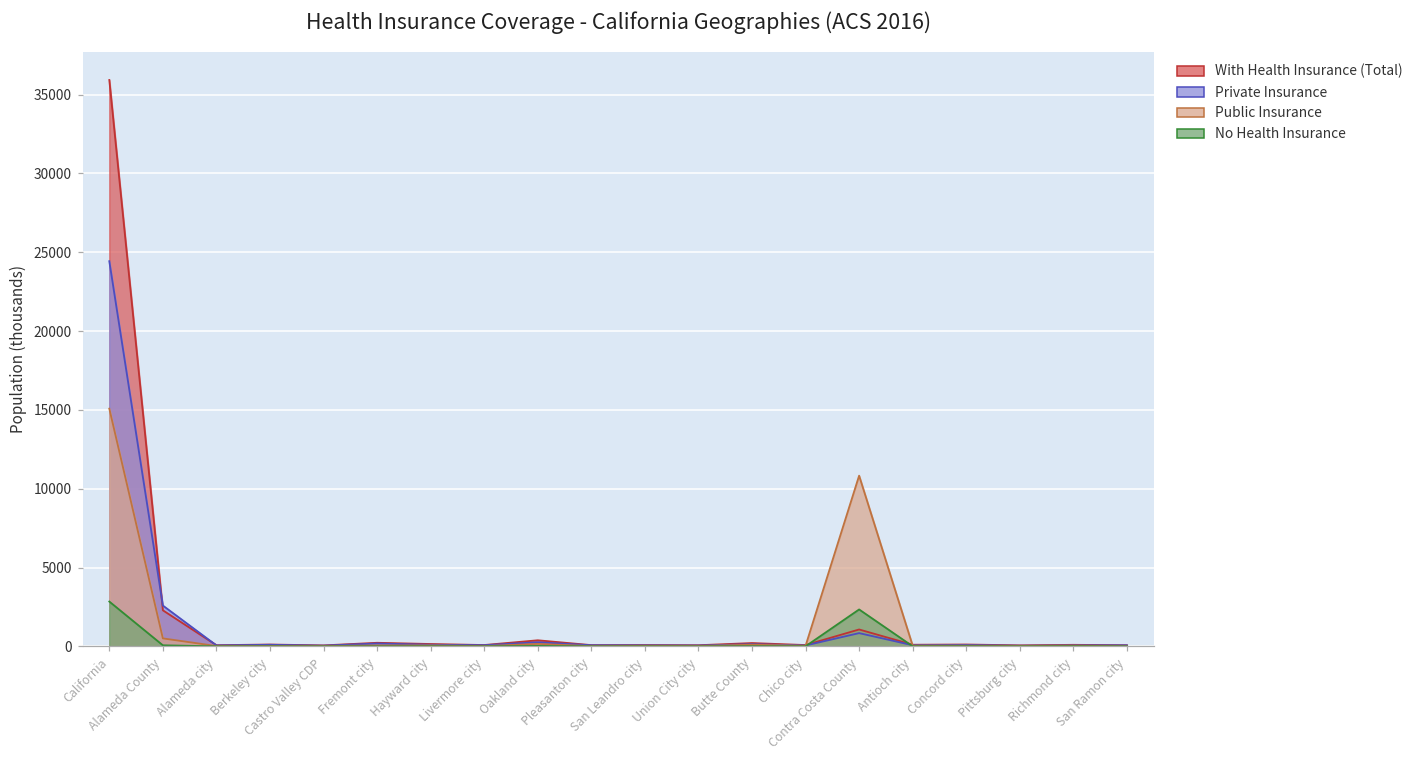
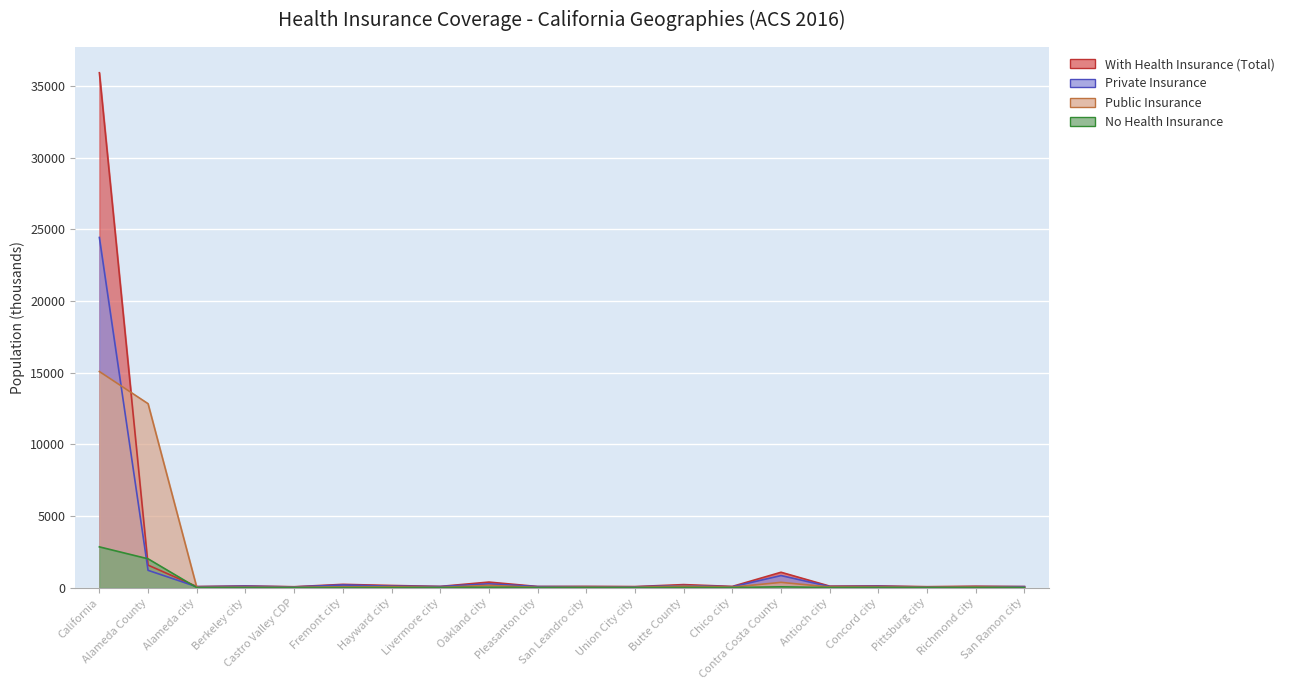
With Health Insurance (Total), Alameda County: 2300 -> 1600
Private Insurance, Alameda County: 2600 -> 1200
Public Insurance, Alameda County: 500 -> 12800
No Health Insurance, Alameda County: 100 -> 2000
Public Insurance, Contra Costa County: 10800 -> 400
No Health Insurance, Contra Costa County: 2300 -> 100
